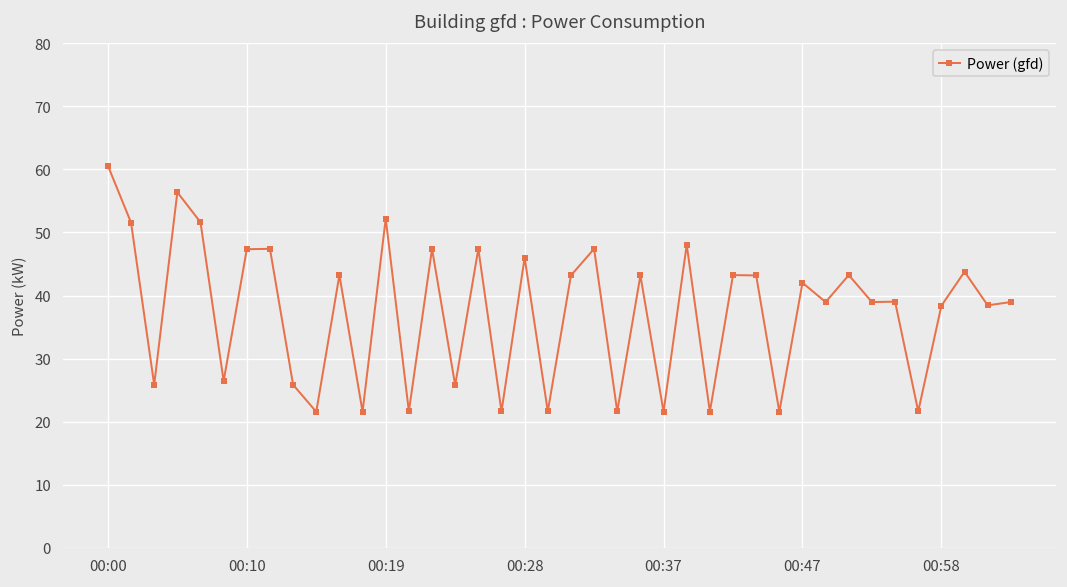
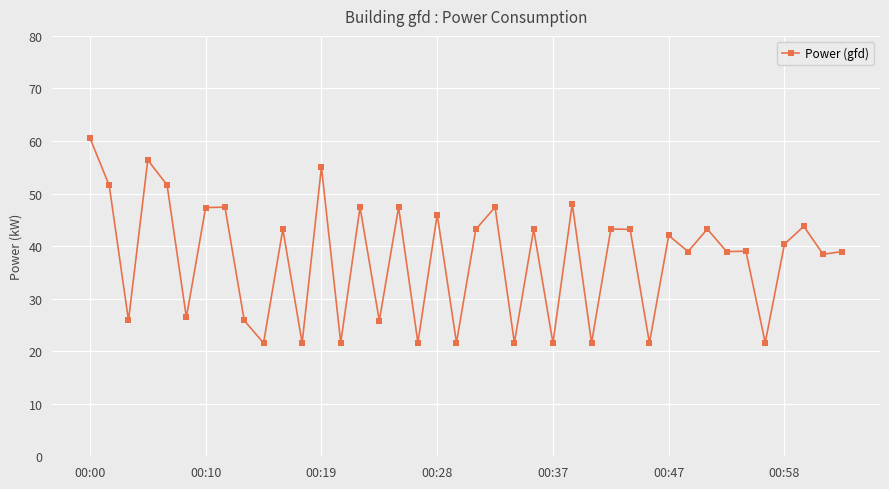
00:19: 52 -> 55
00:58: 38 -> 40
